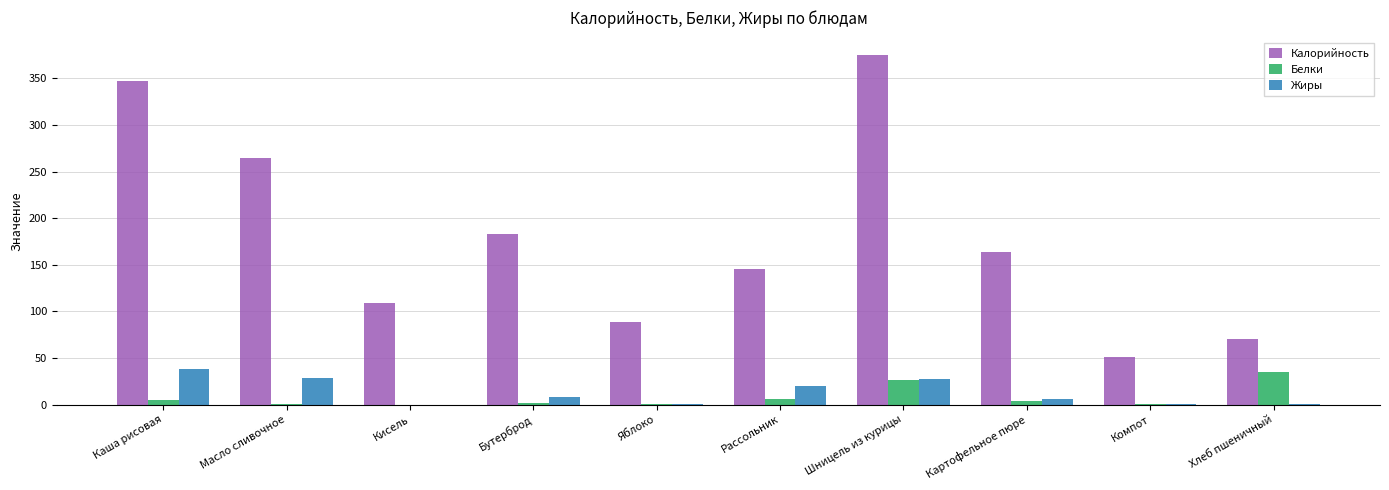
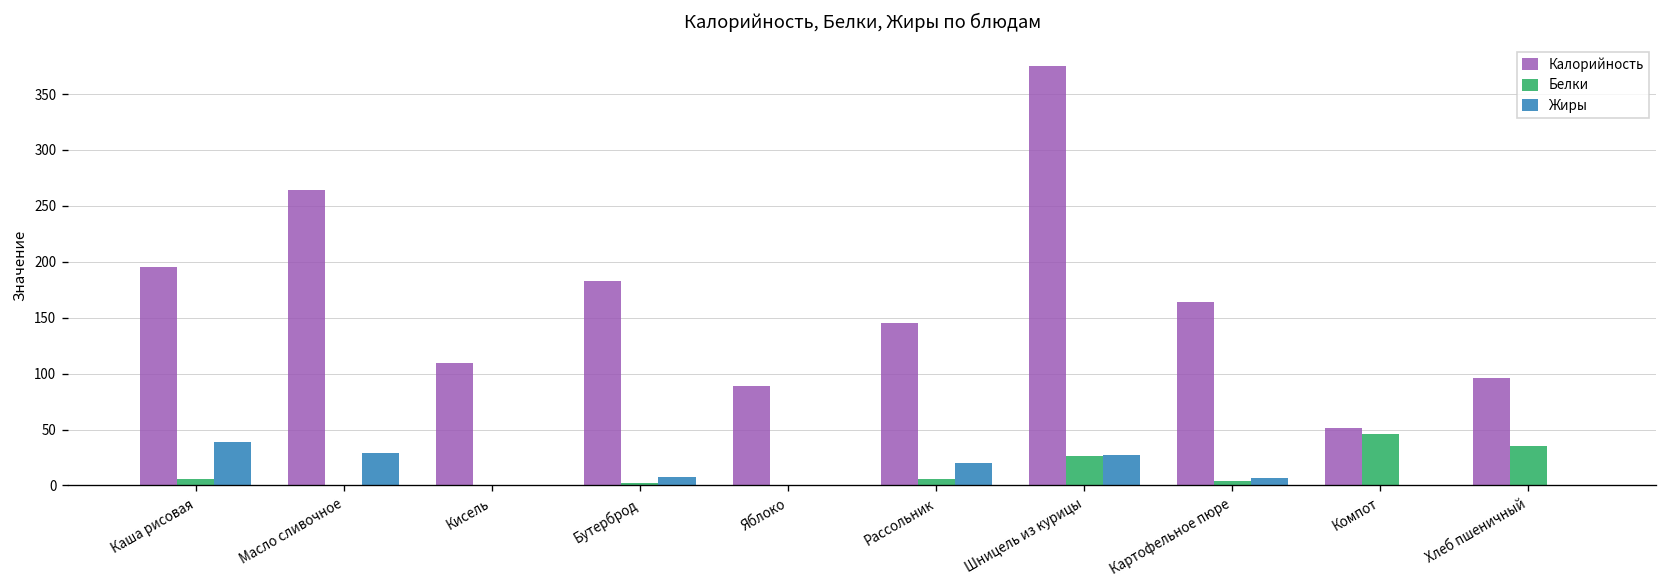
Калорийность, Каша рисовая: 350 -> 200
Белки, Компот: 0 -> 50
Калорийность, Хлеб пшеничный: 70 -> 100
